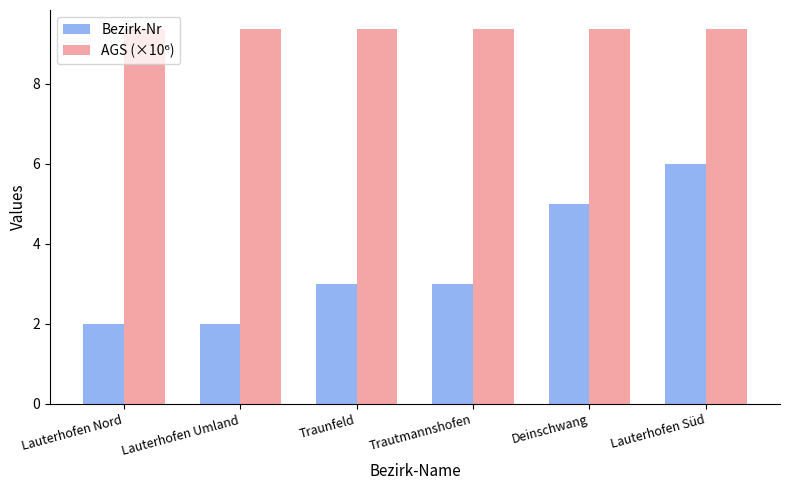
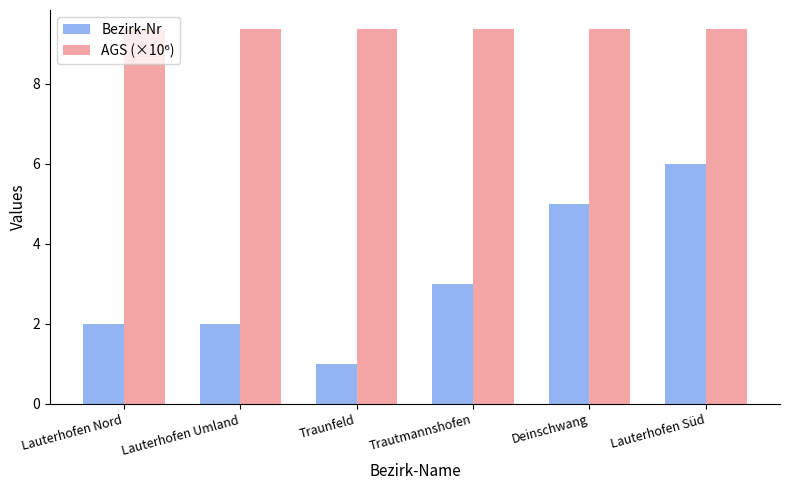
Bezirk-Nr, Traunfeld: 3 -> 1
